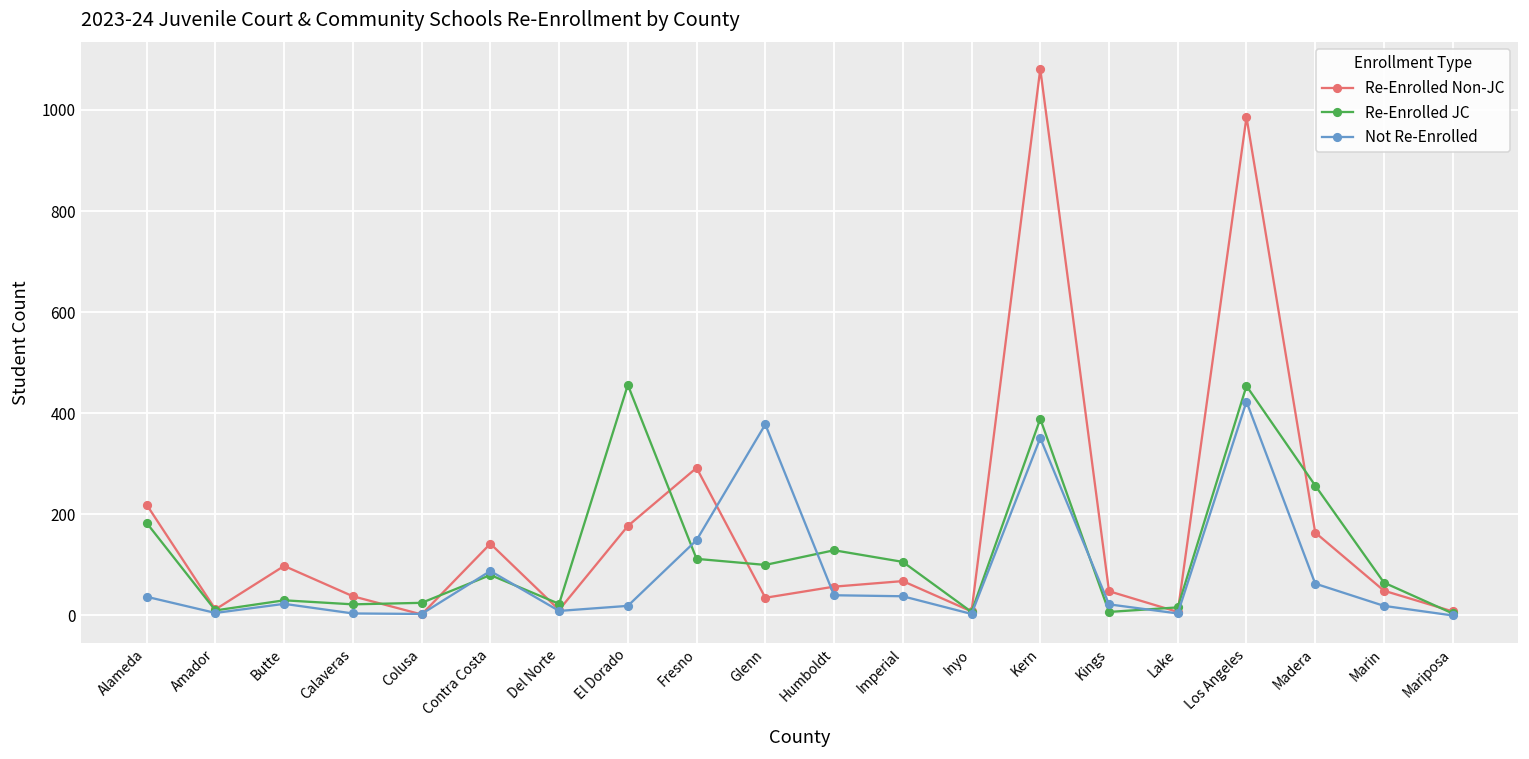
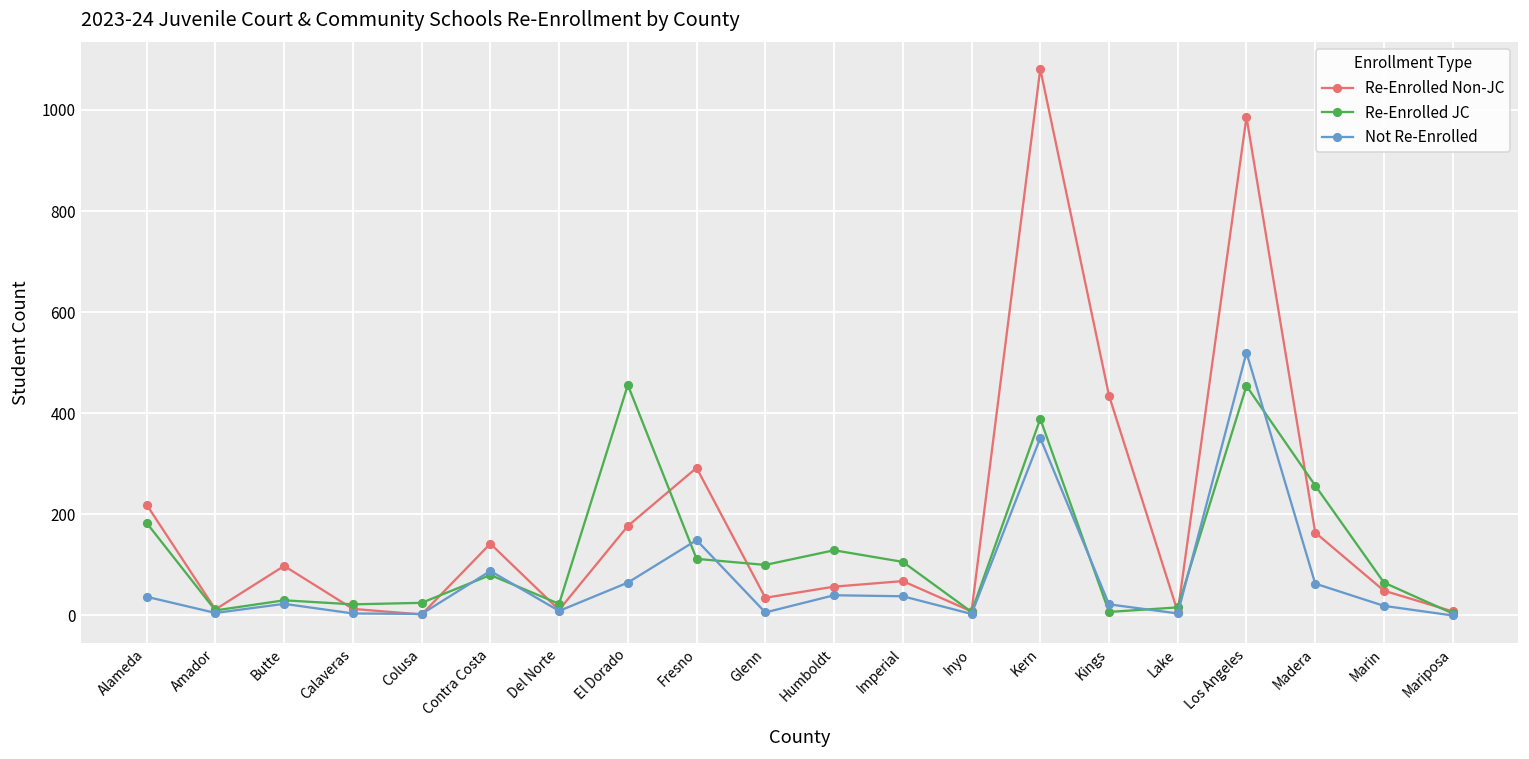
Re-Enrolled Non-JC, Calaveras: 40 -> 10
Not Re-Enrolled, El Dorado: 20 -> 70
Not Re-Enrolled, Glenn: 380 -> 10
Re-Enrolled Non-JC, Kings: 50 -> 440
Not Re-Enrolled, Los Angeles: 420 -> 520
